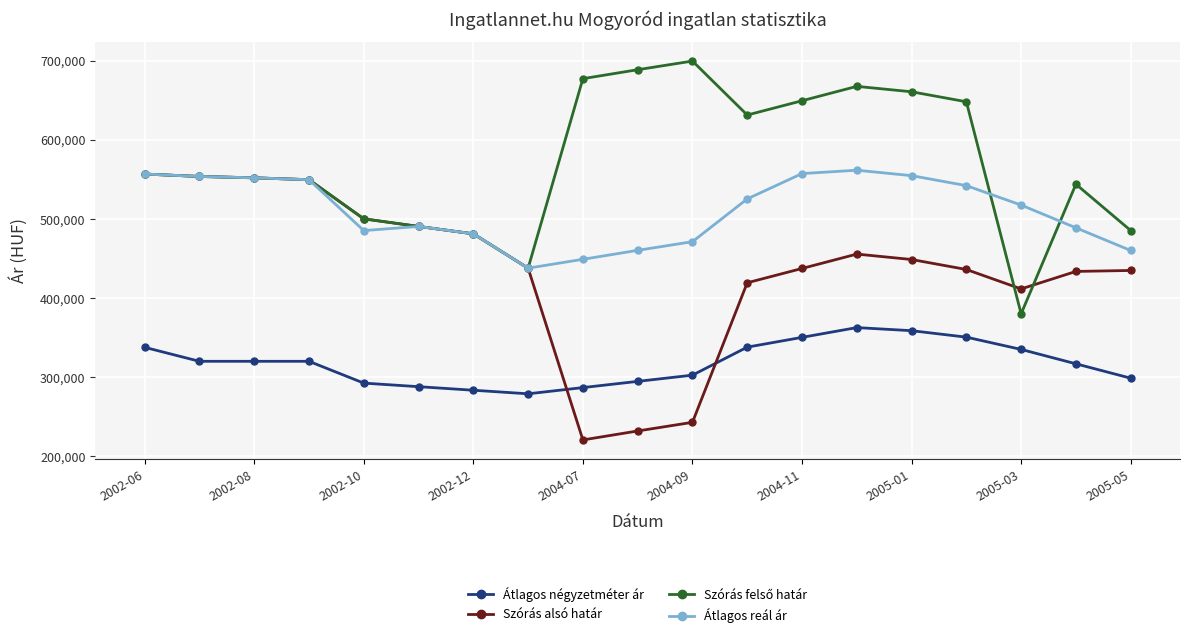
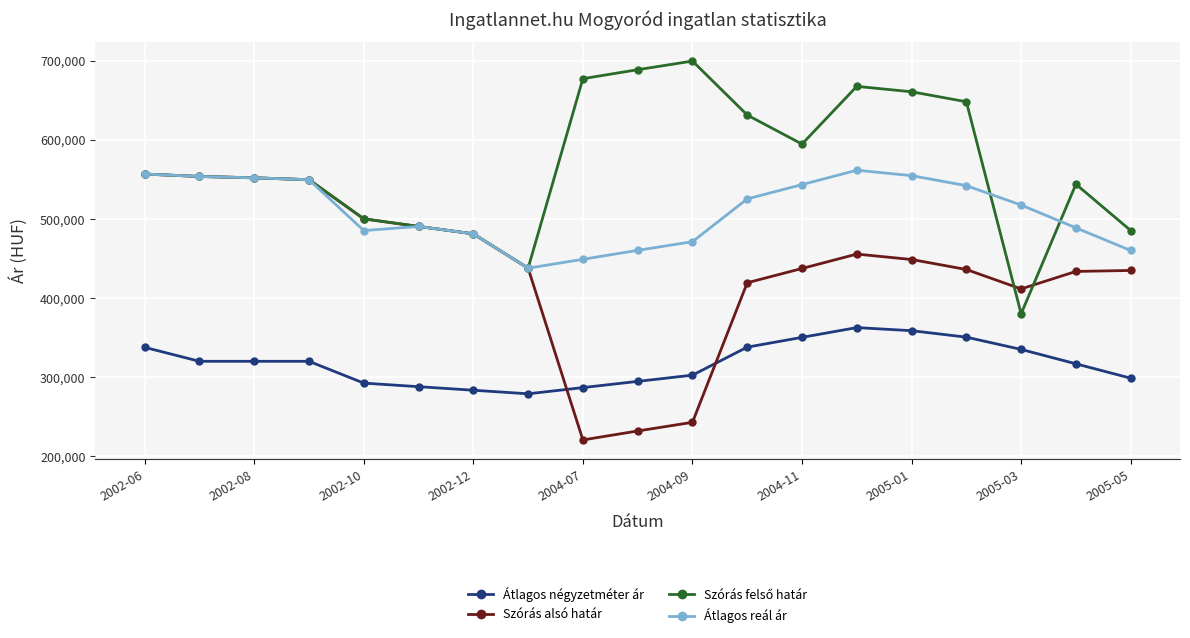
Szórás felső határ, 2004-11: 650,000 -> 590,000
Átlagos reál ár, 2004-11: 560,000 -> 540,000
